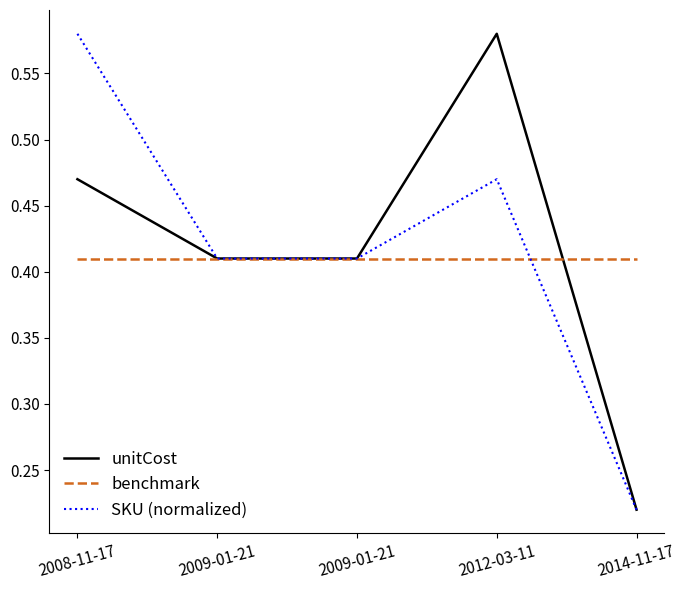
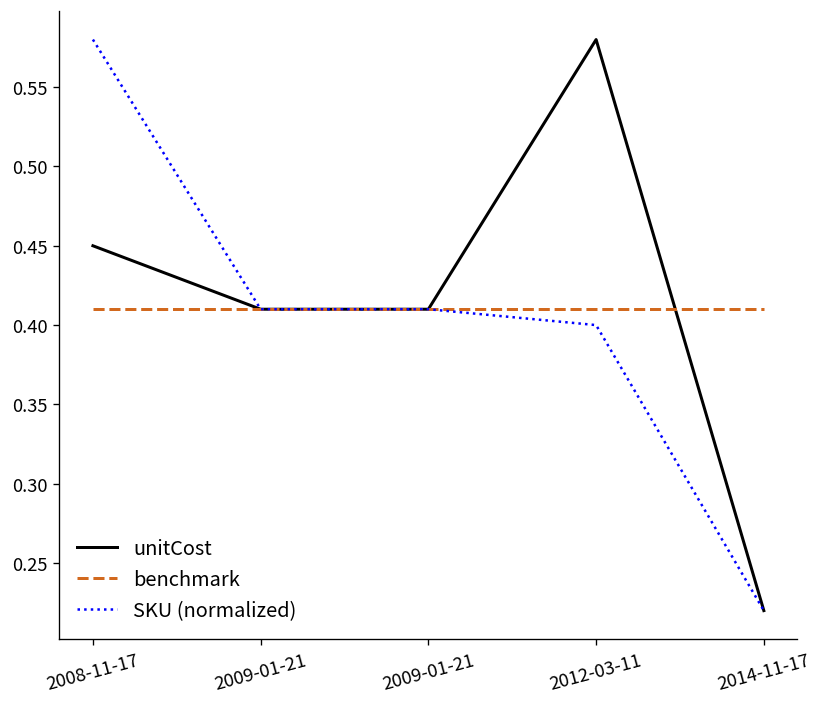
unitCost, 2008-11-17: 0.47 -> 0.45
SKU (normalized), 2012-03-11: 0.47 -> 0.40
